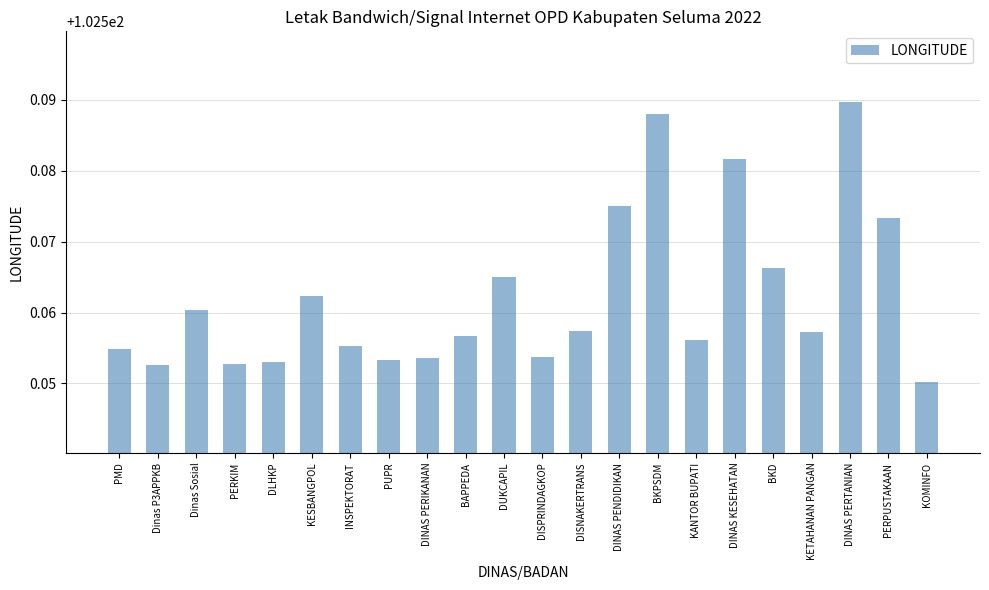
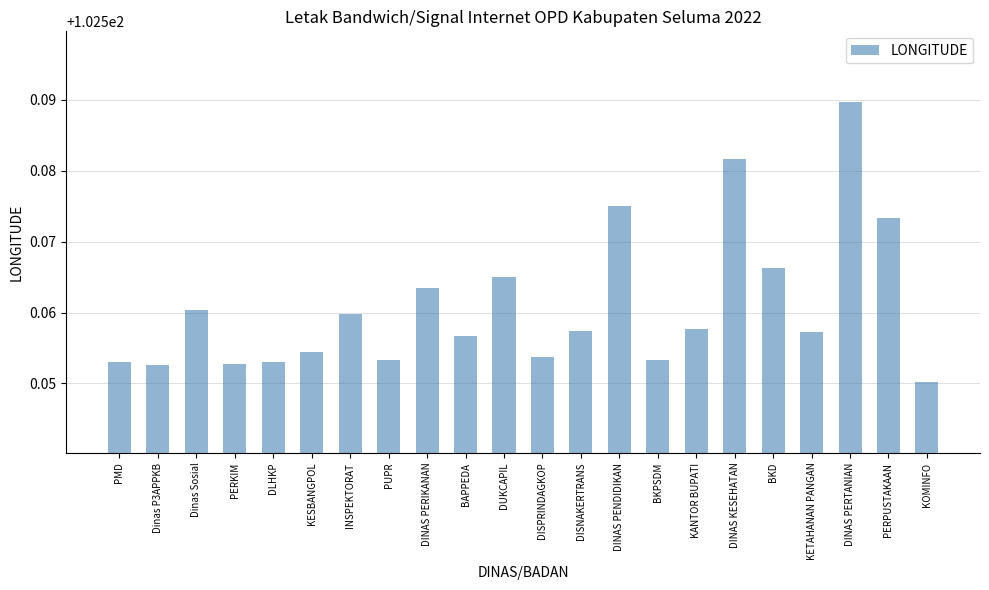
PMD: 102.555 -> 102.553
KESBANGPOL: 102.562 -> 102.554
INSPEKTORAT: 102.555 -> 102.560
DINAS PERIKANAN: 102.554 -> 102.563
BKPSDM: 102.588 -> 102.553
KANTOR BUPATI: 102.556 -> 102.558
